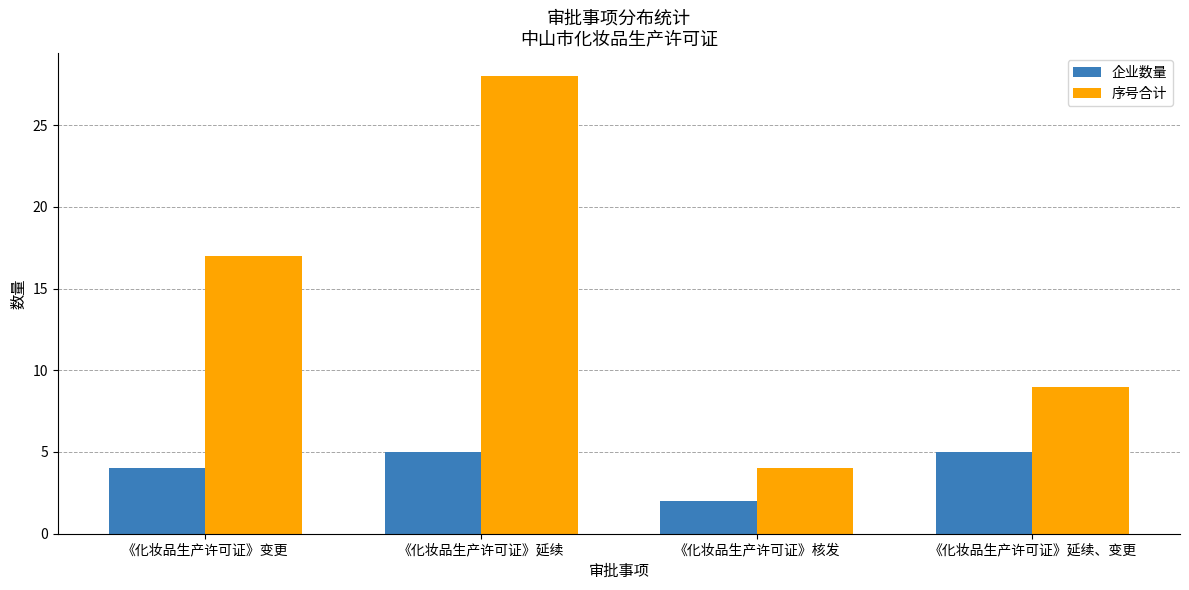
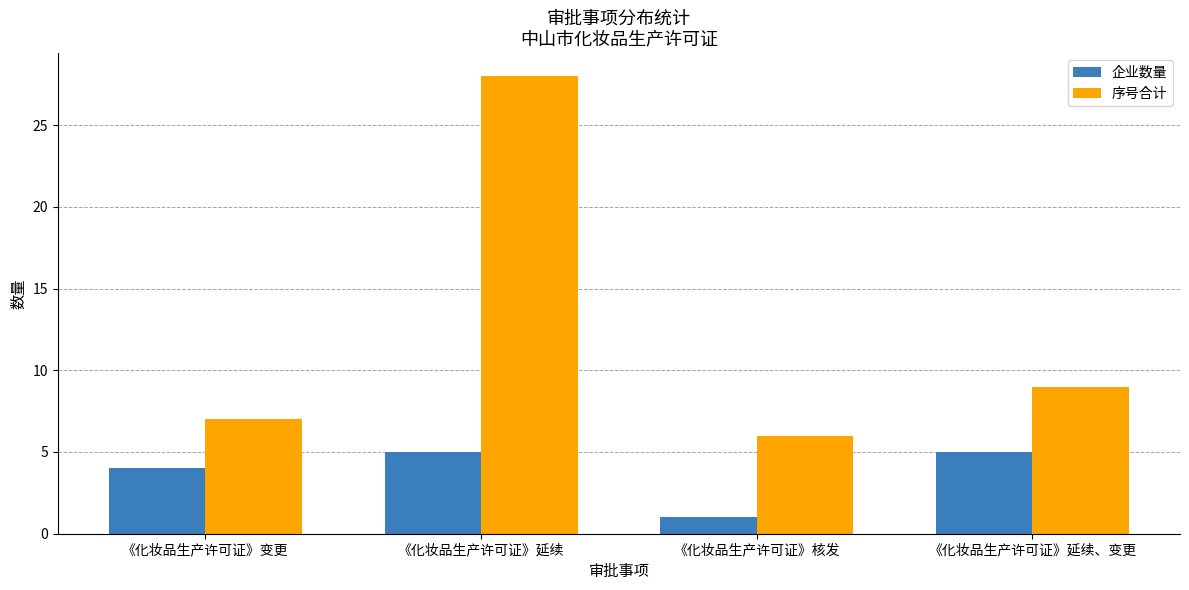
序号合计, 《化妆品生产许可证》变更: 17 -> 7
企业数量, 《化妆品生产许可证》核发: 2 -> 1
序号合计, 《化妆品生产许可证》核发: 4 -> 6
